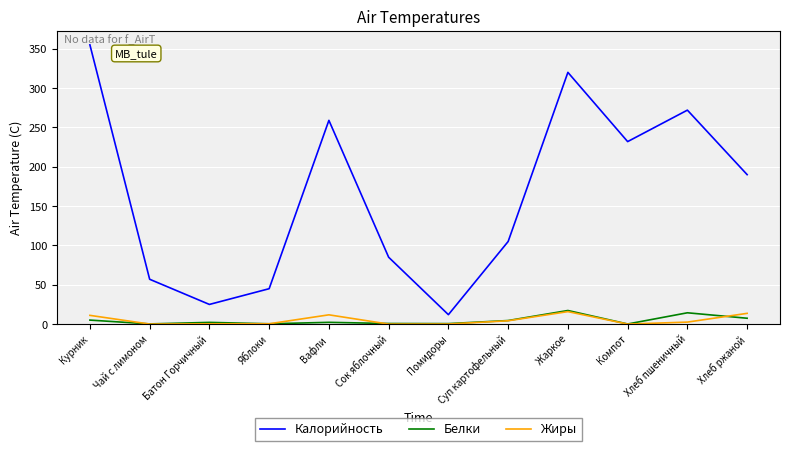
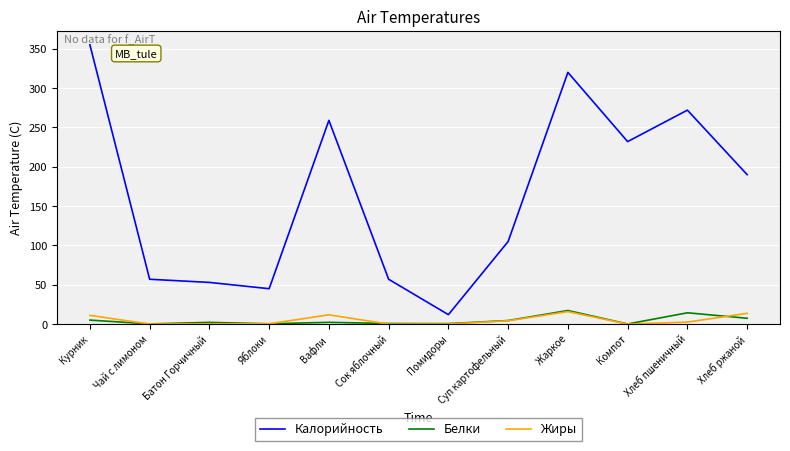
Калорийность, Батон Горчичный: 30 -> 50
Калорийность, Сок яблочный: 90 -> 60
